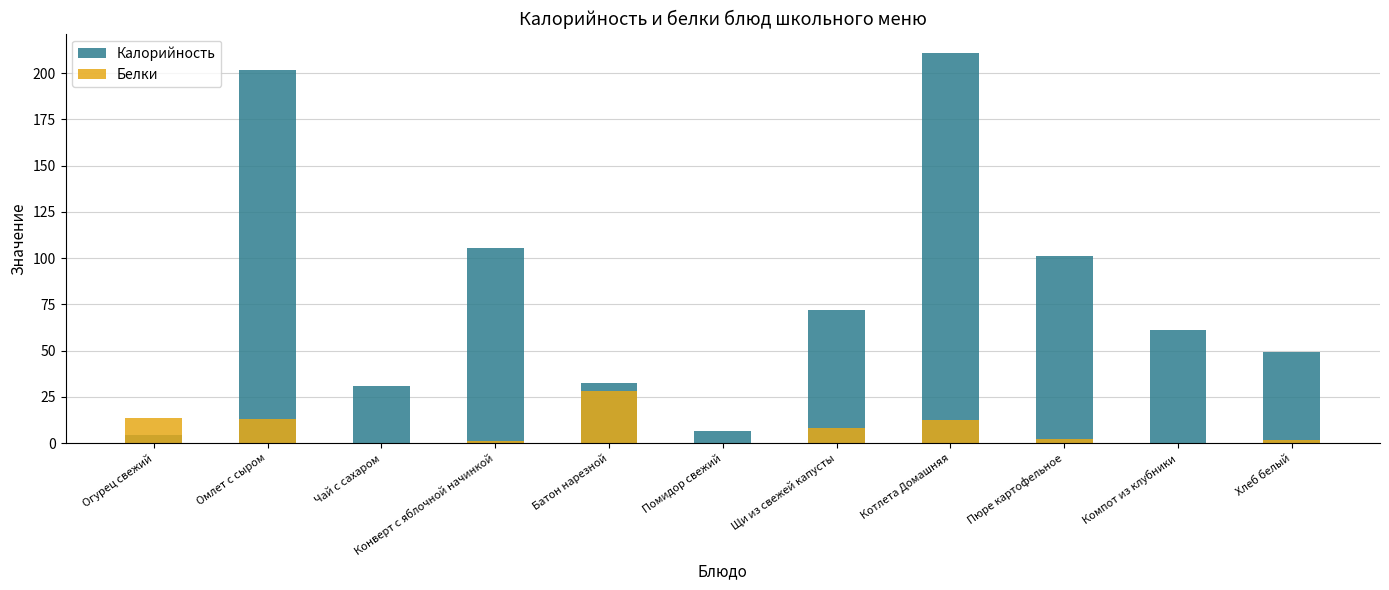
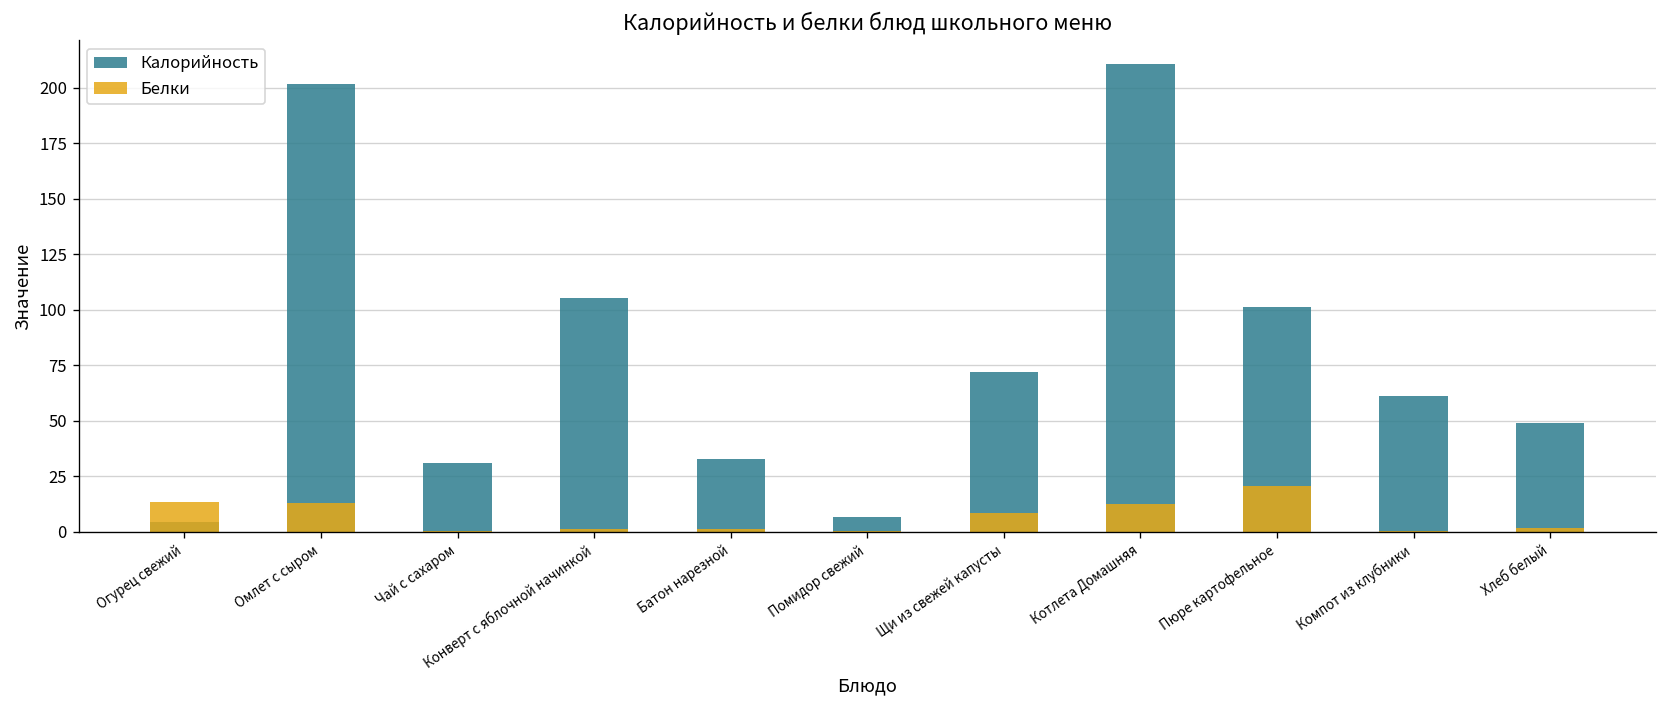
Белки, Батон нарезной: 28 -> 1
Белки, Пюре картофельное: 2 -> 21
